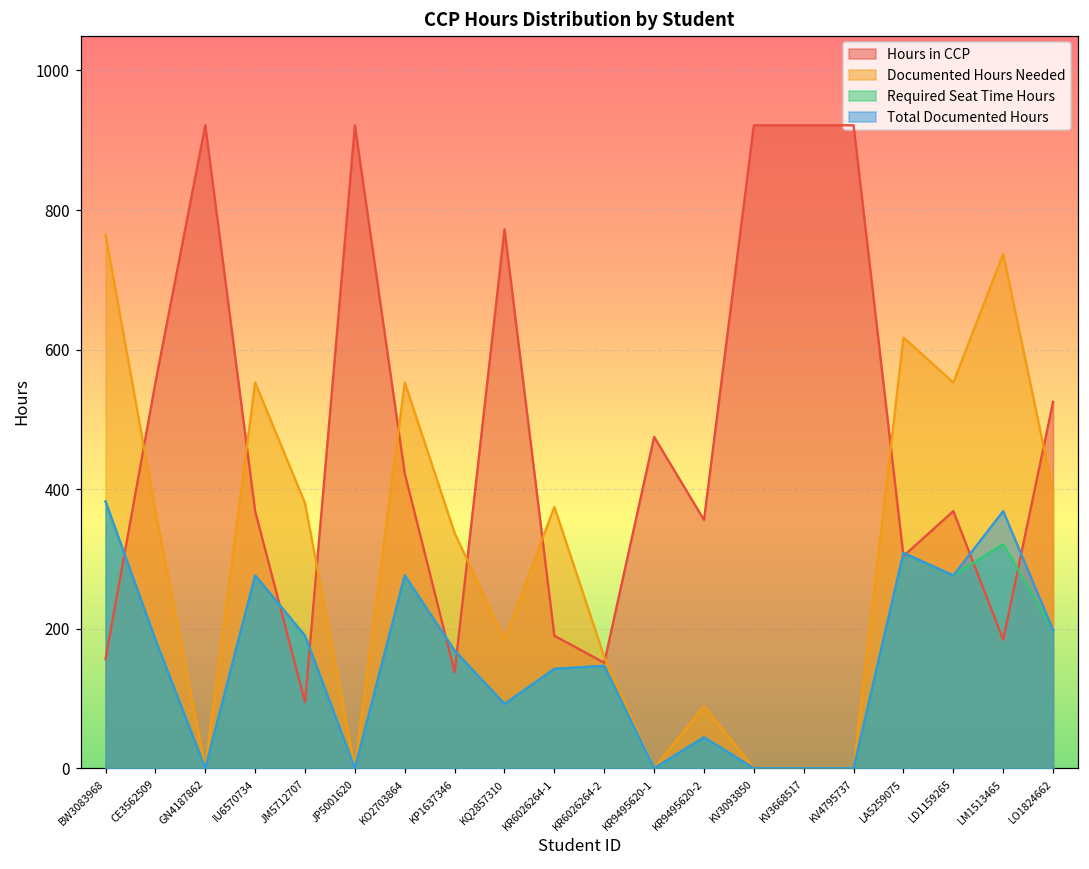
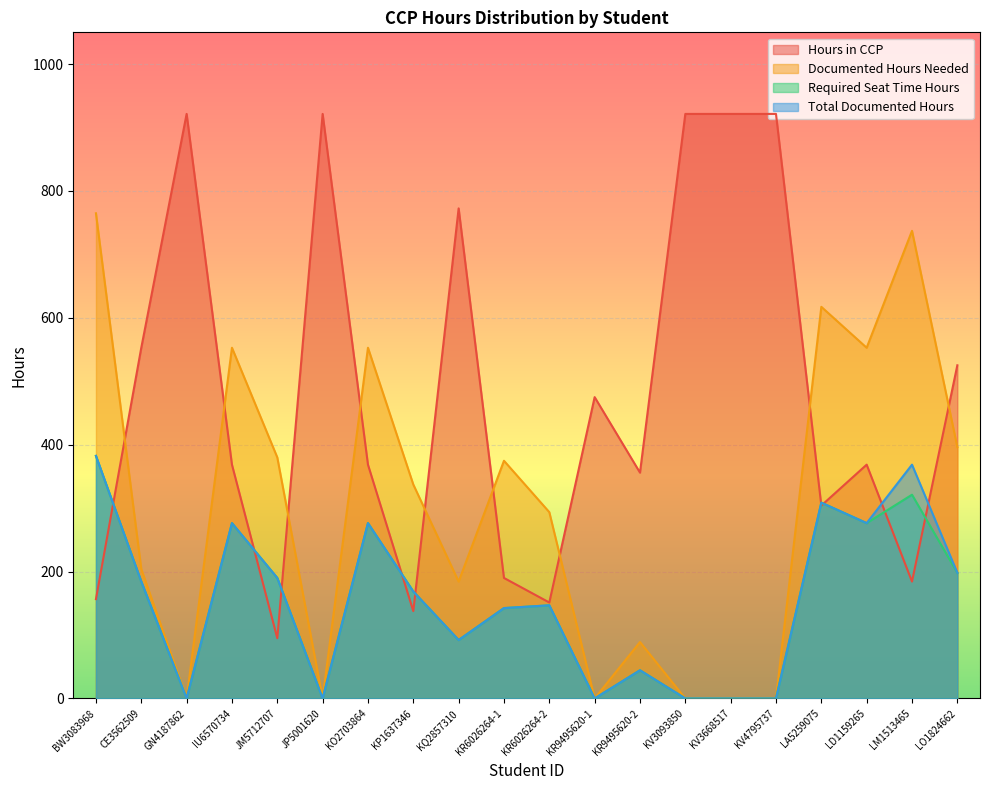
Documented Hours Needed, CE3562509: 370 -> 200
Hours in CCP, KO2703864: 420 -> 370
Documented Hours Needed, KR6026264-2: 160 -> 290
